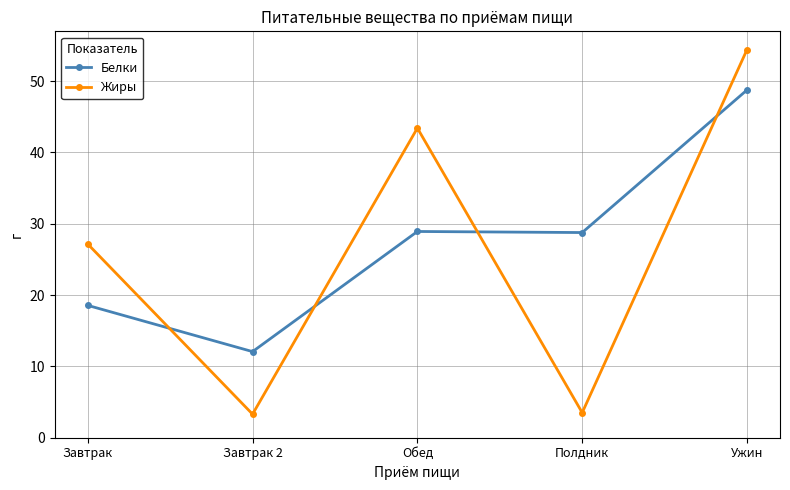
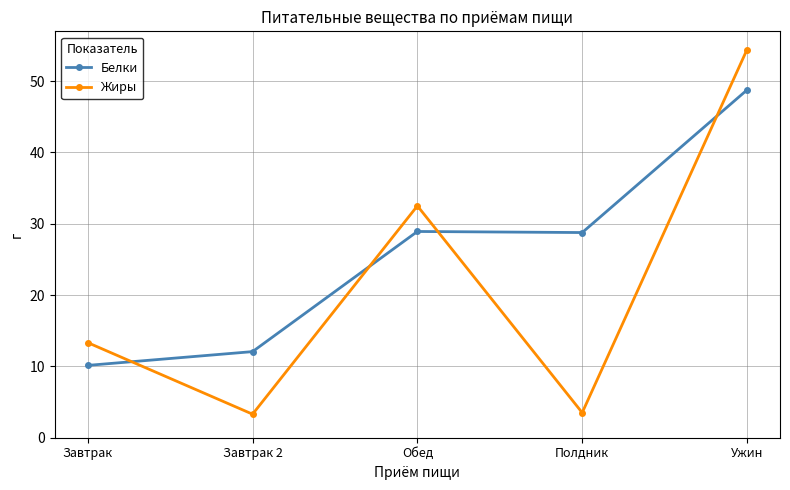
Белки, Завтрак: 19 -> 10
Жиры, Завтрак: 27 -> 13
Жиры, Обед: 43 -> 33
